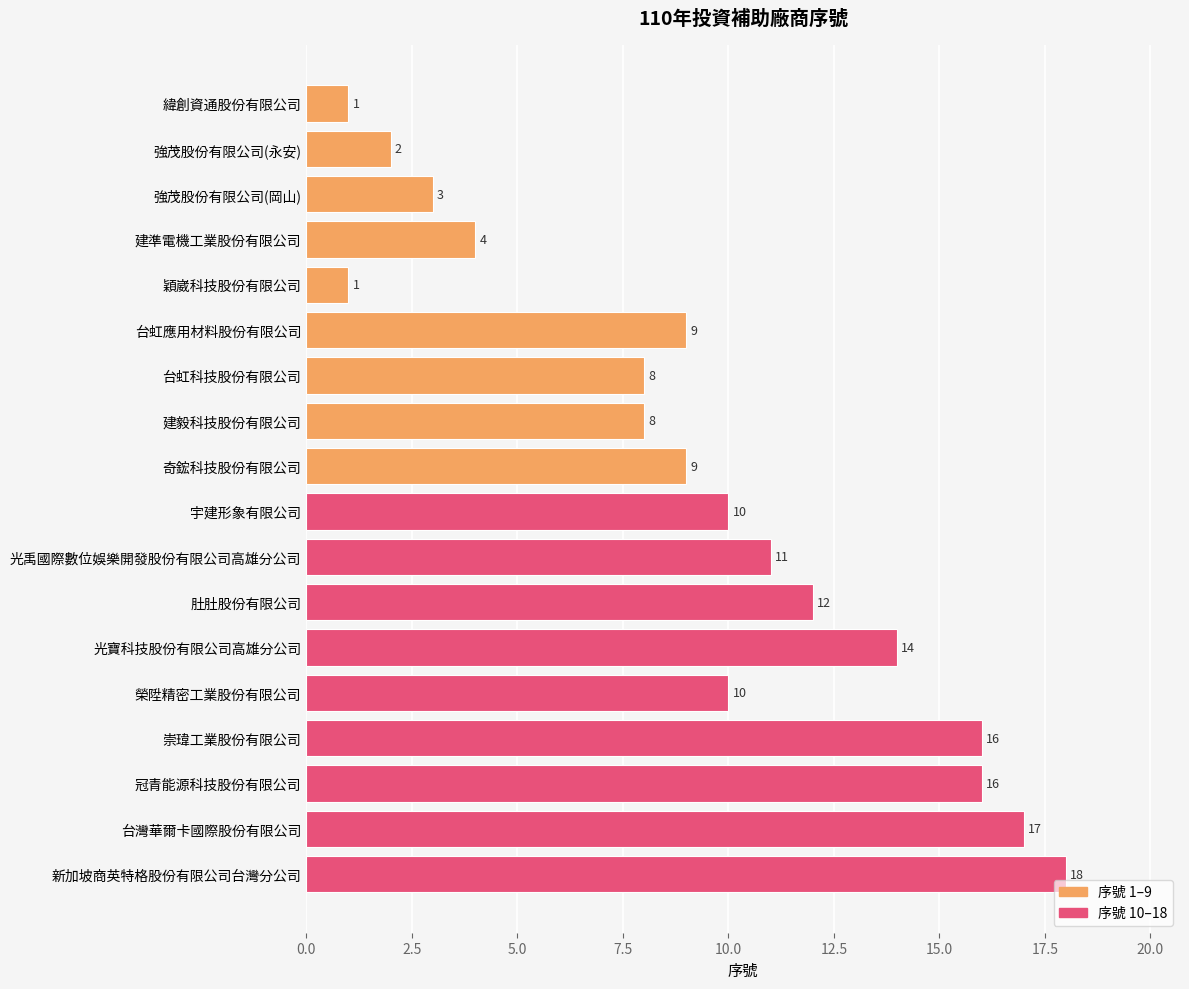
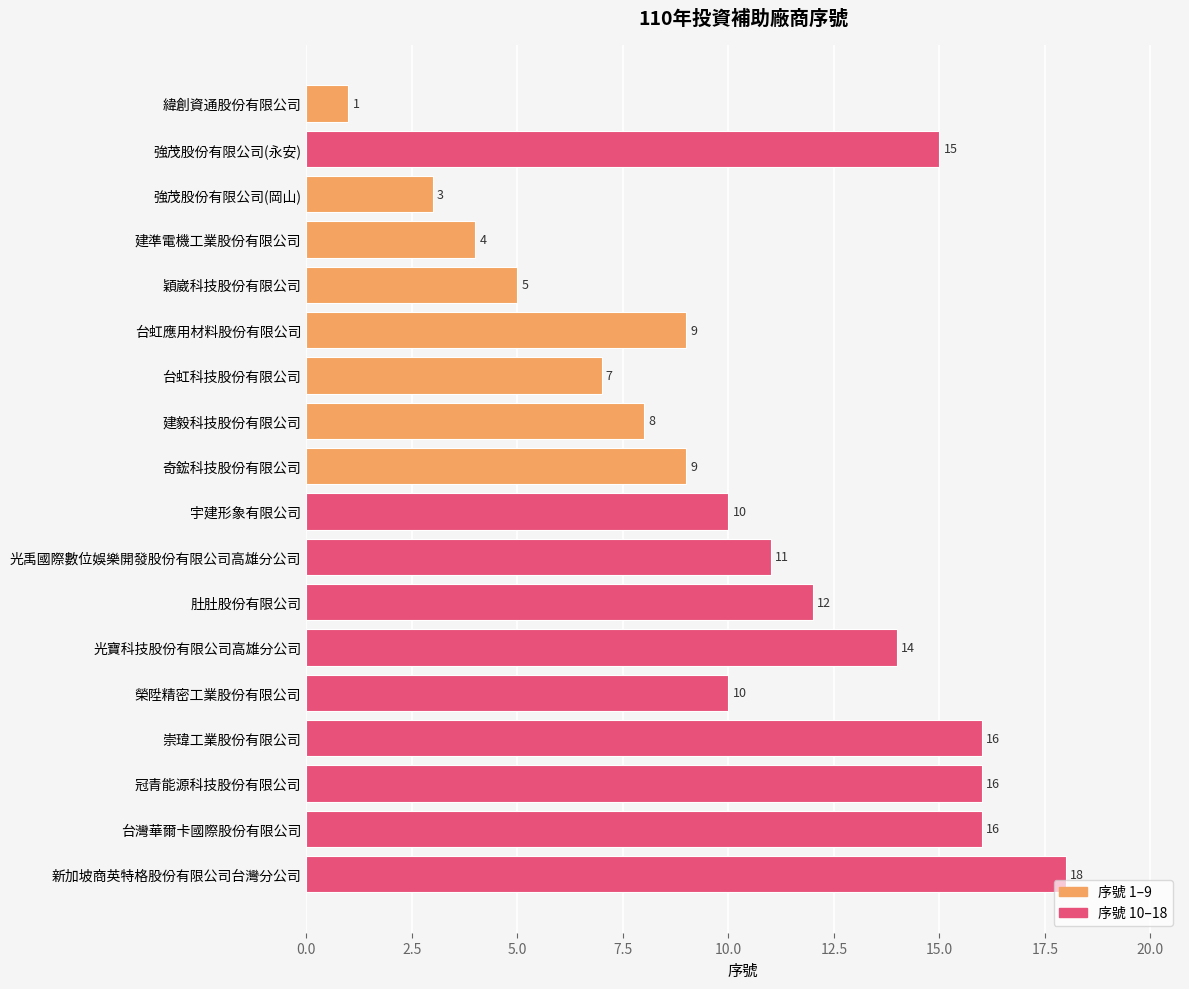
強茂股份有限公司(永安): 2 -> 15
穎崴科技股份有限公司: 1 -> 5
台虹科技股份有限公司: 8 -> 7
台灣華爾卡國際股份有限公司: 17 -> 16
